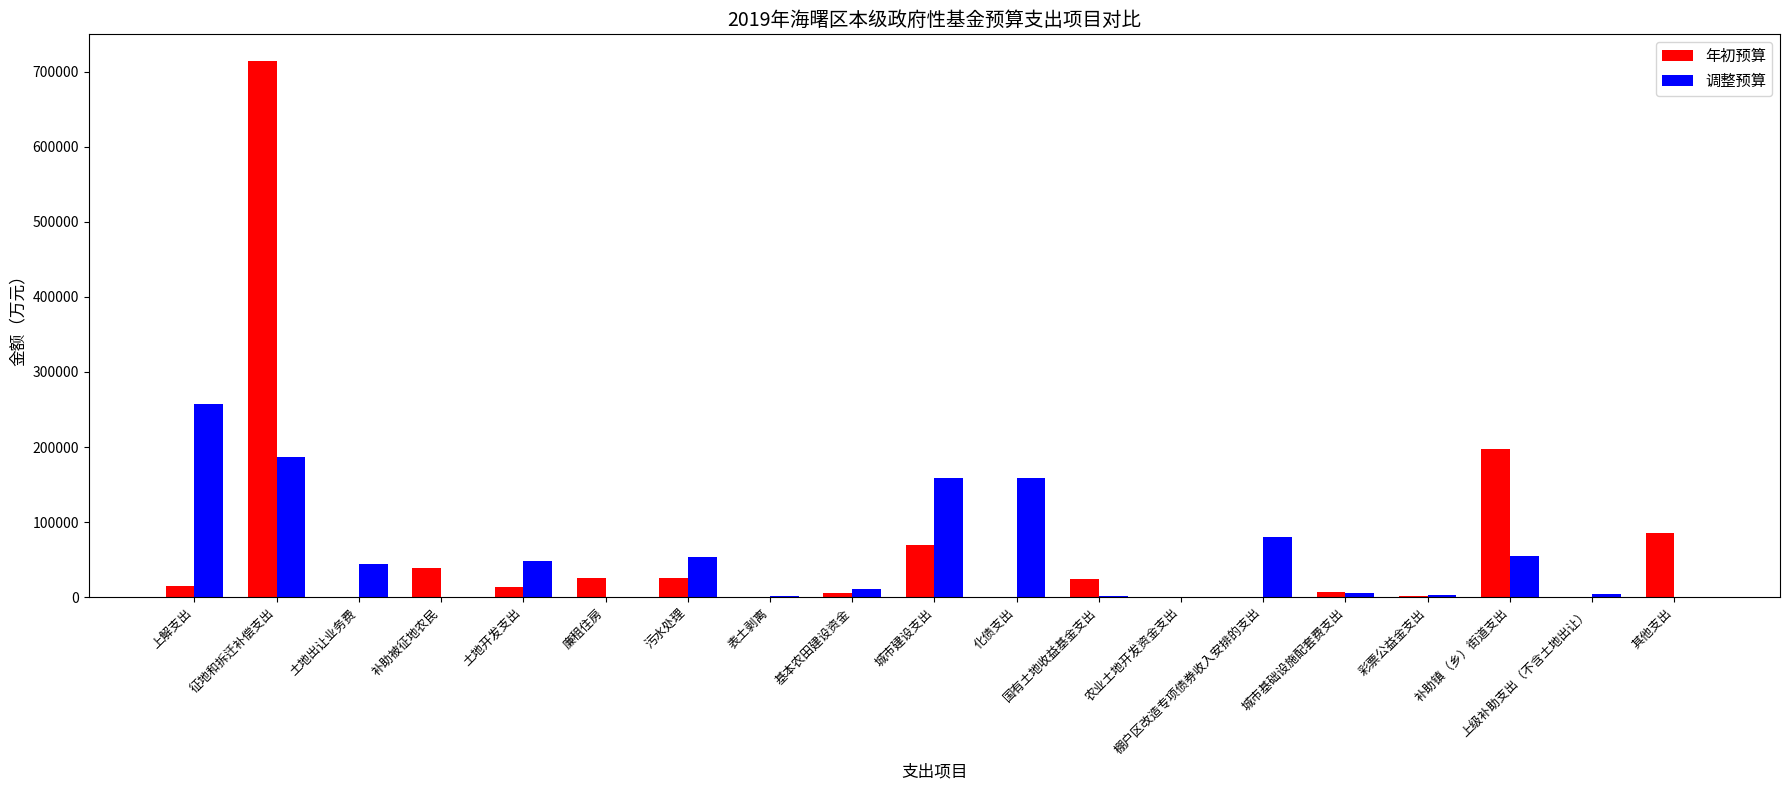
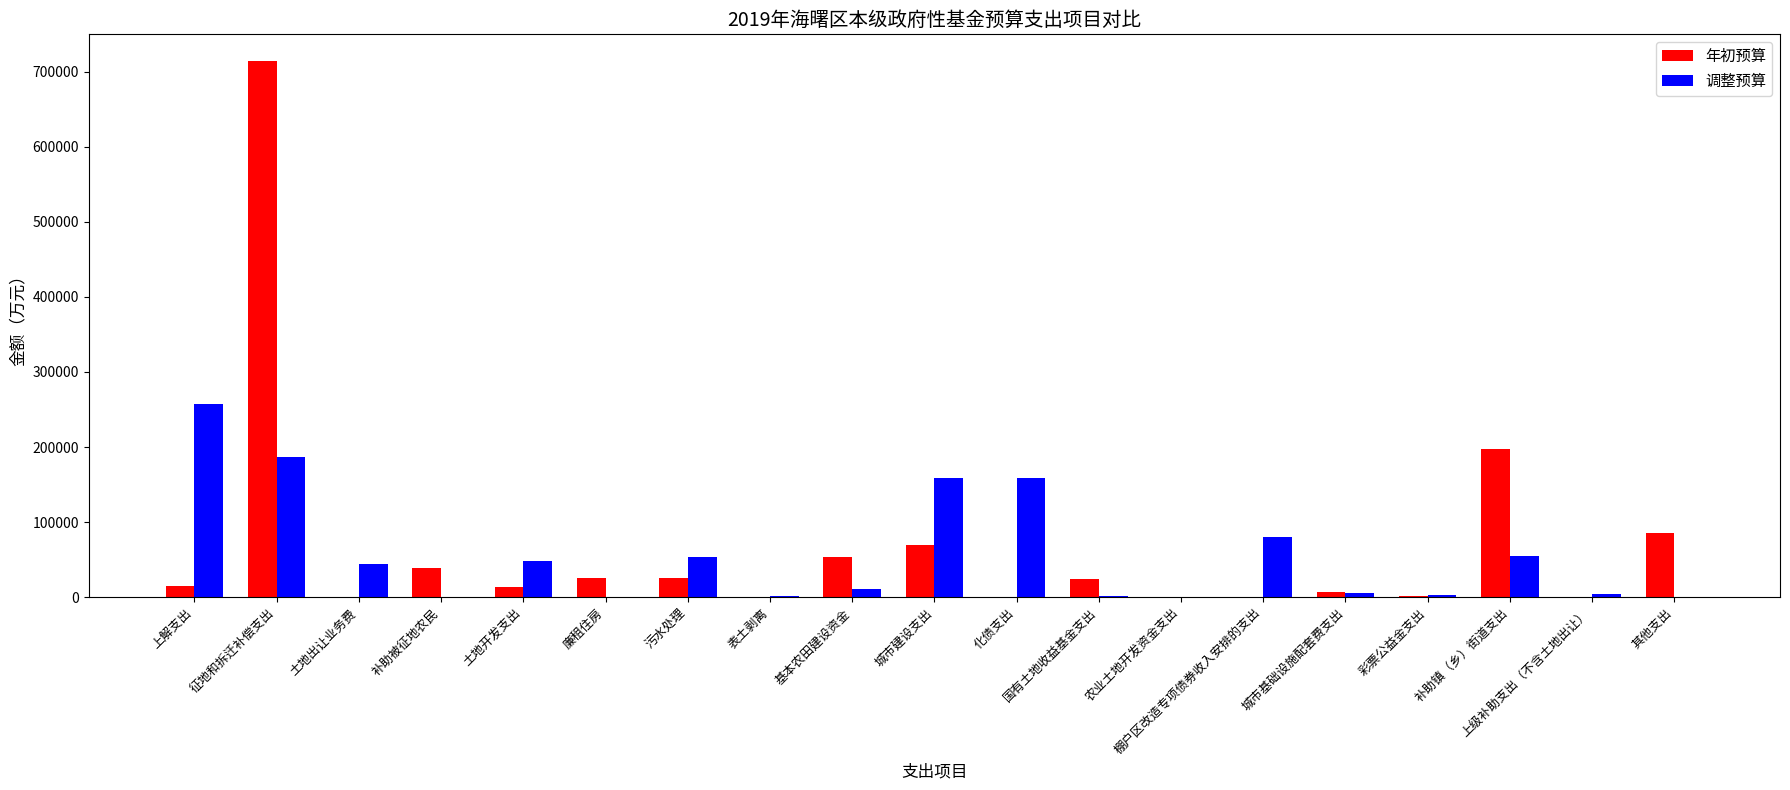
年初预算, 基本农田建设资金: 10000 -> 50000
